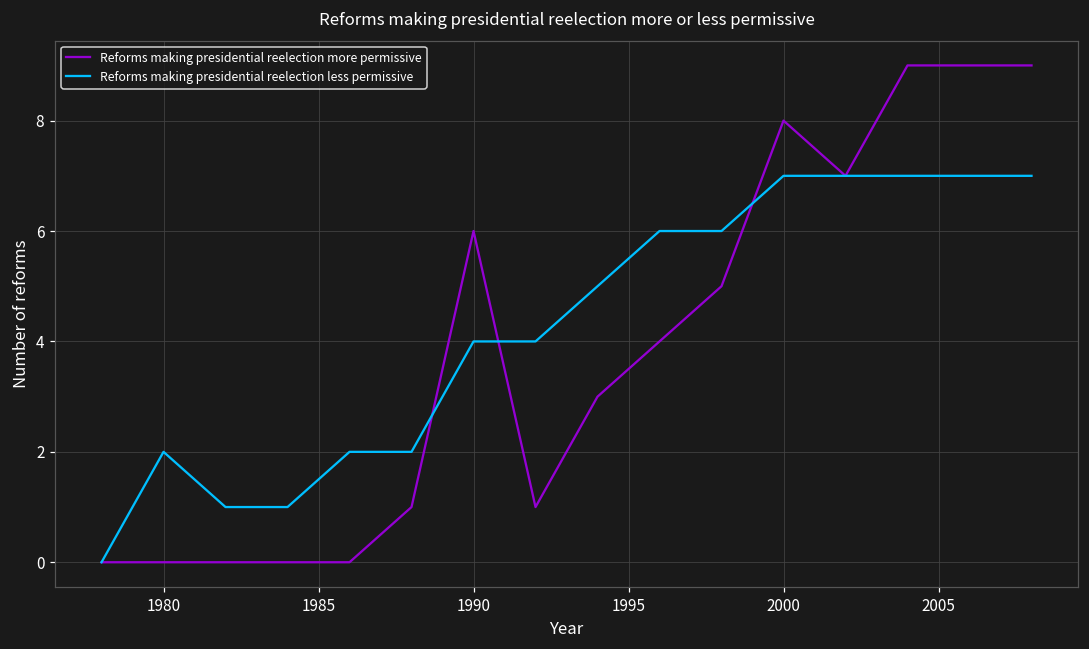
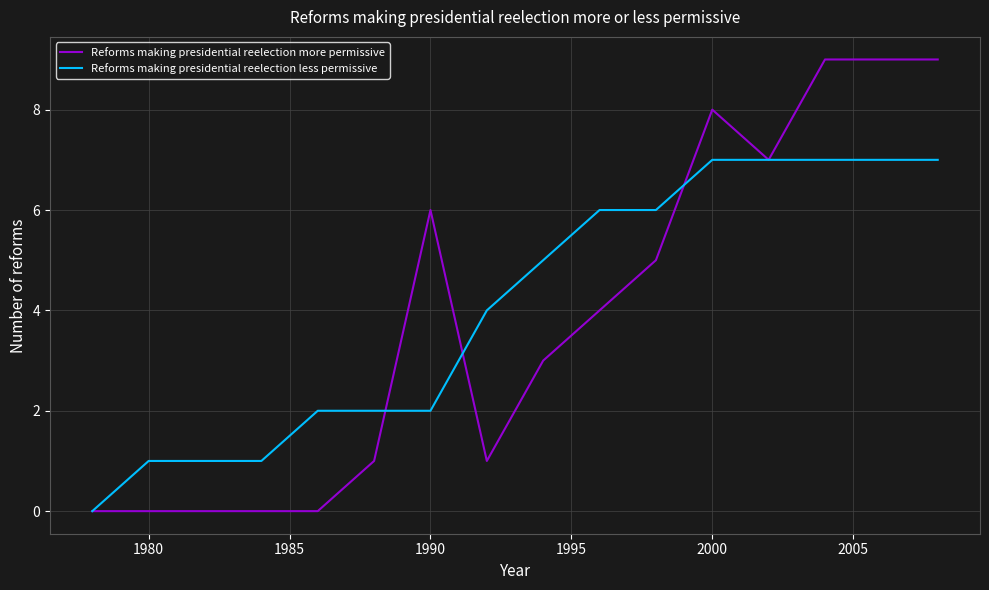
Reforms making presidential reelection less permissive, 1980: 2 -> 1
Reforms making presidential reelection less permissive, 1990: 4 -> 2
